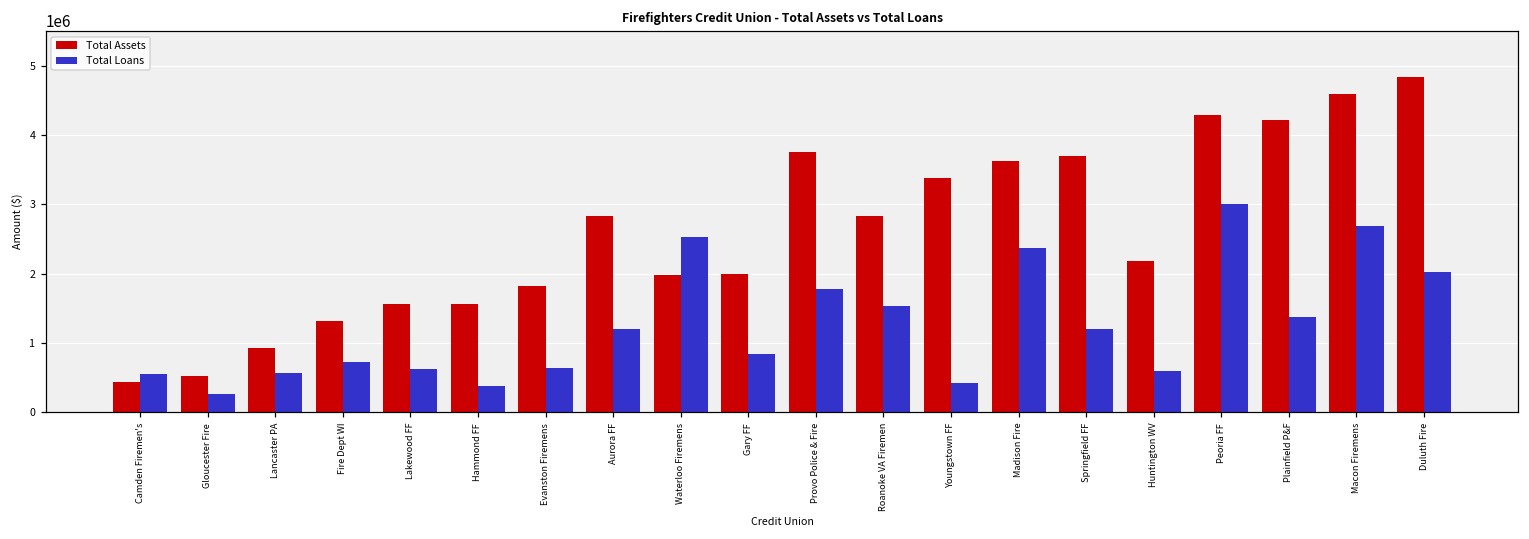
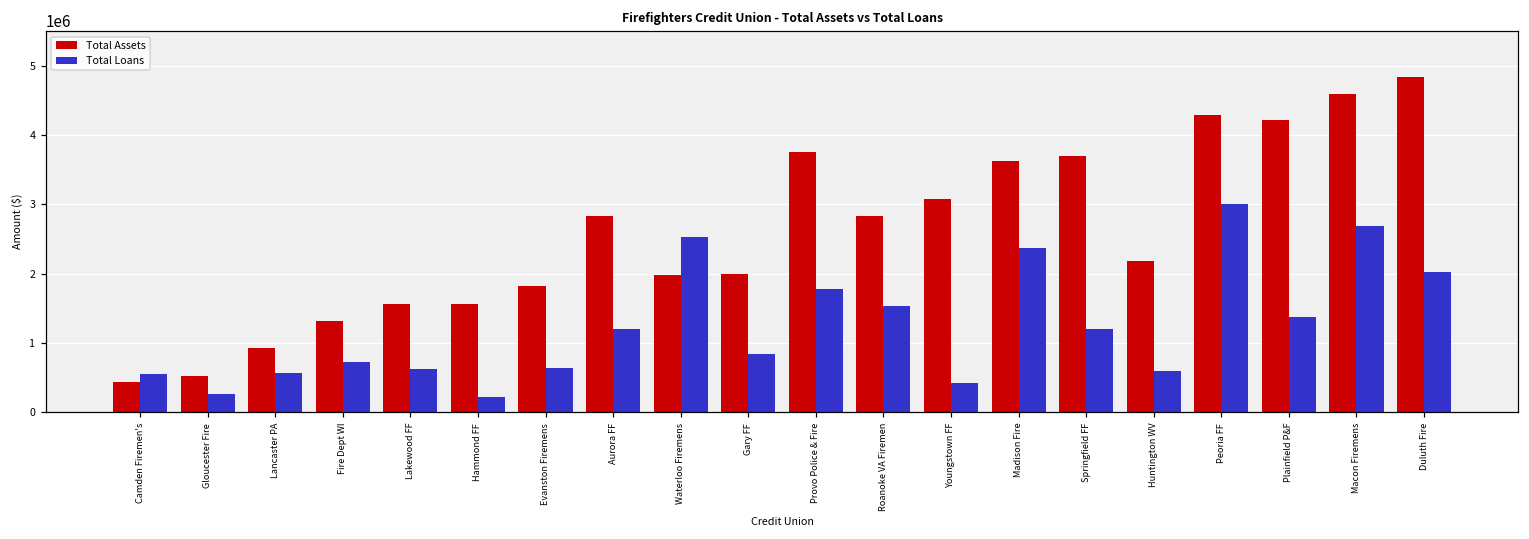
Total Loans, Hammond FF: 400000 -> 200000
Total Assets, Youngstown FF: 3400000 -> 3100000
